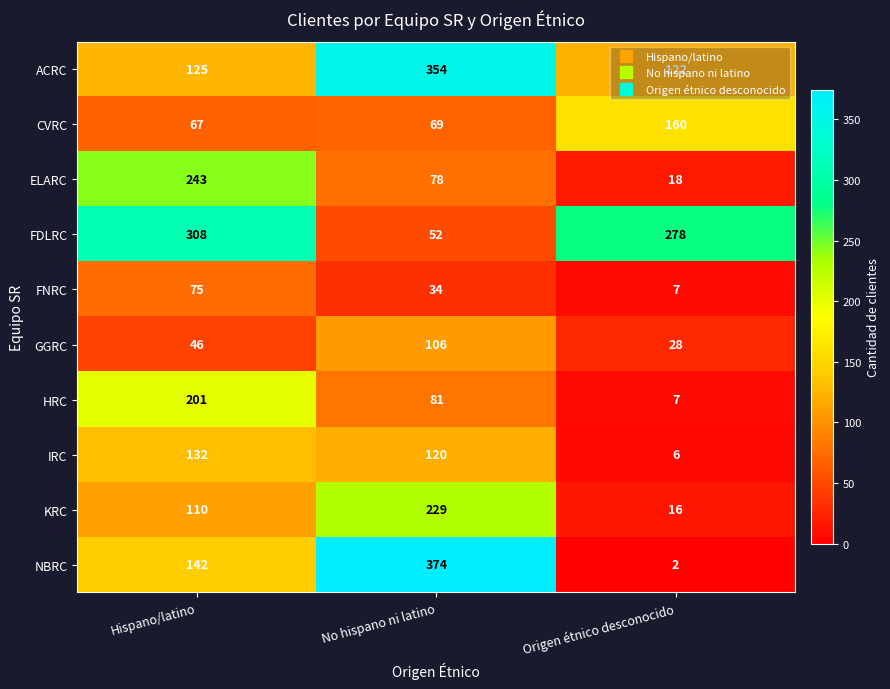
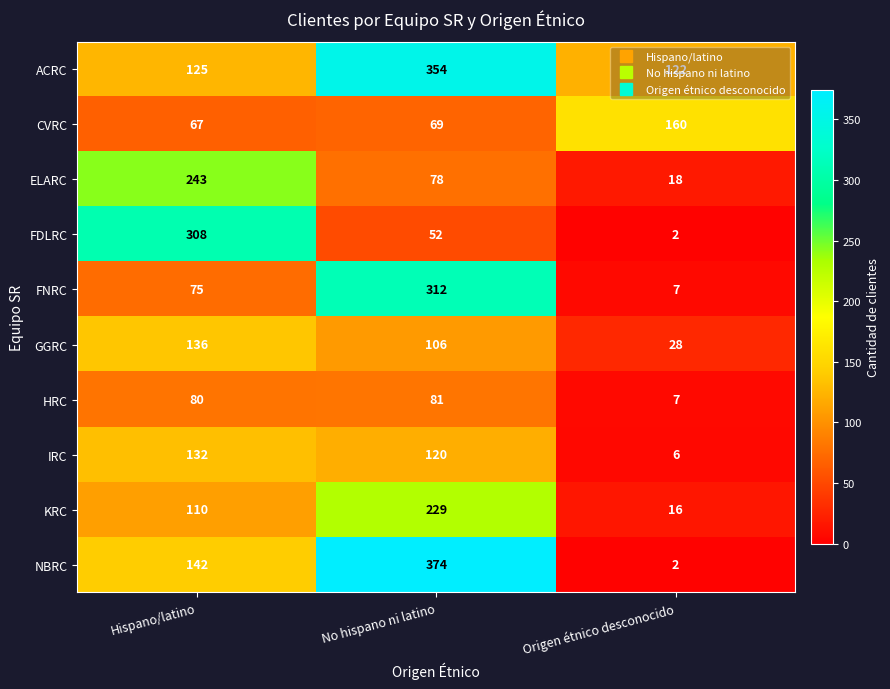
FDLRC, Origen étnico desconocido: 278 -> 2
FNRC, No hispano ni latino: 34 -> 312
GGRC, Hispano/latino: 46 -> 136
HRC, Hispano/latino: 201 -> 80
